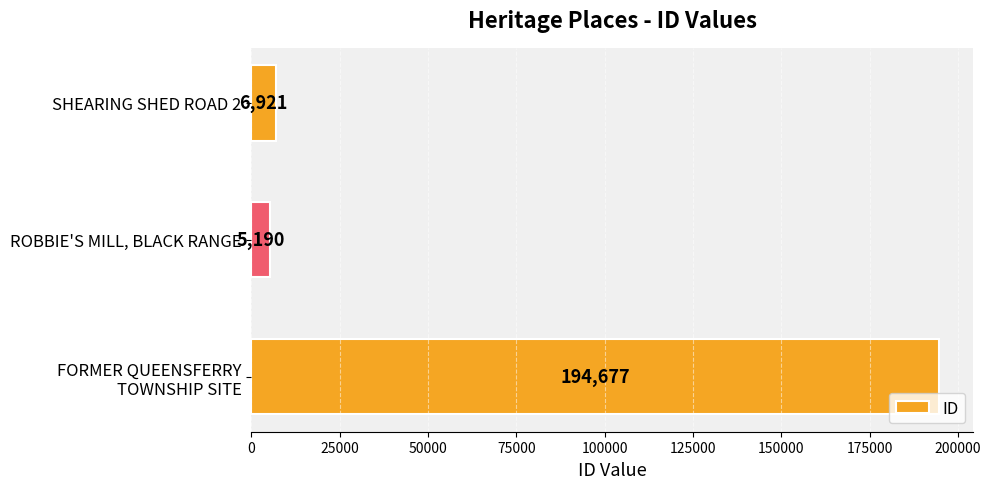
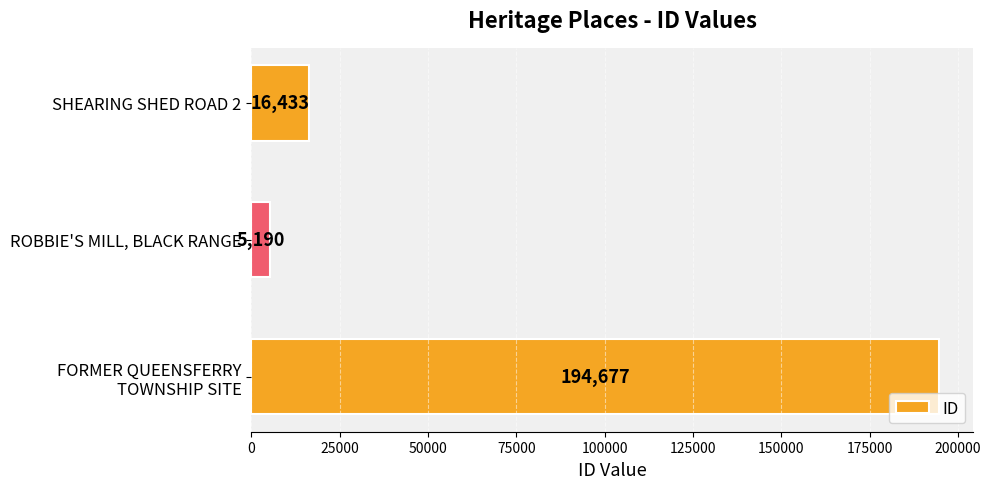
SHEARING SHED ROAD 2: 6,921 -> 16,433
